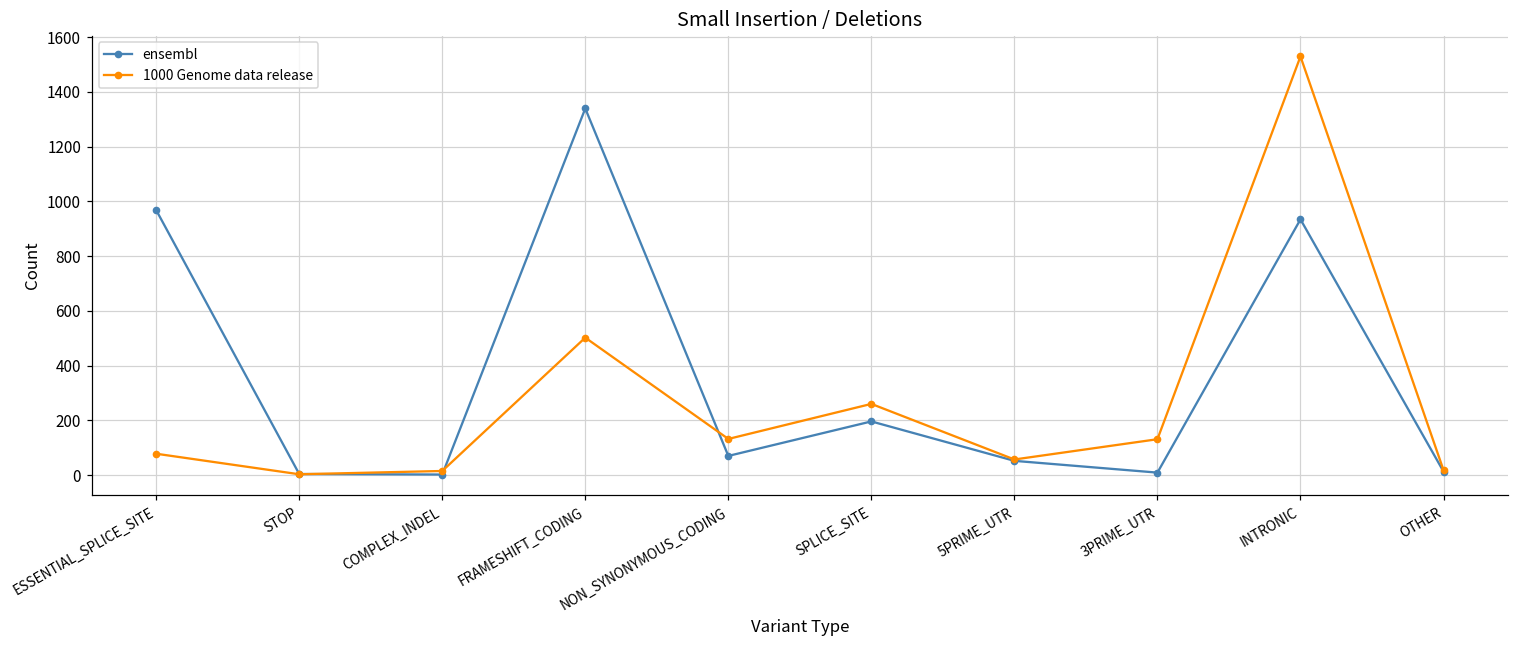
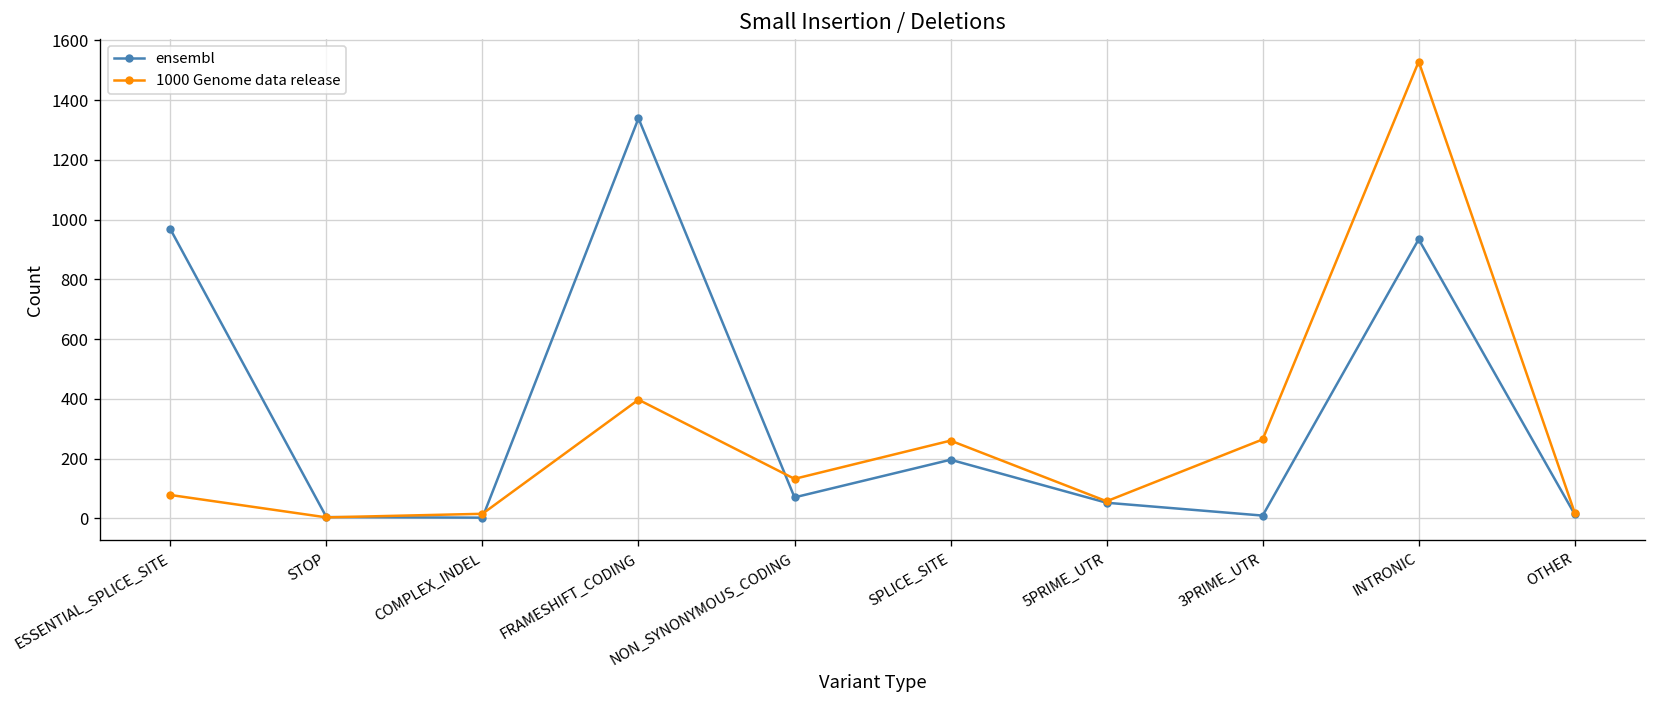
1000 Genome data release, FRAMESHIFT_CODING: 500 -> 400
1000 Genome data release, 3PRIME_UTR: 130 -> 260
